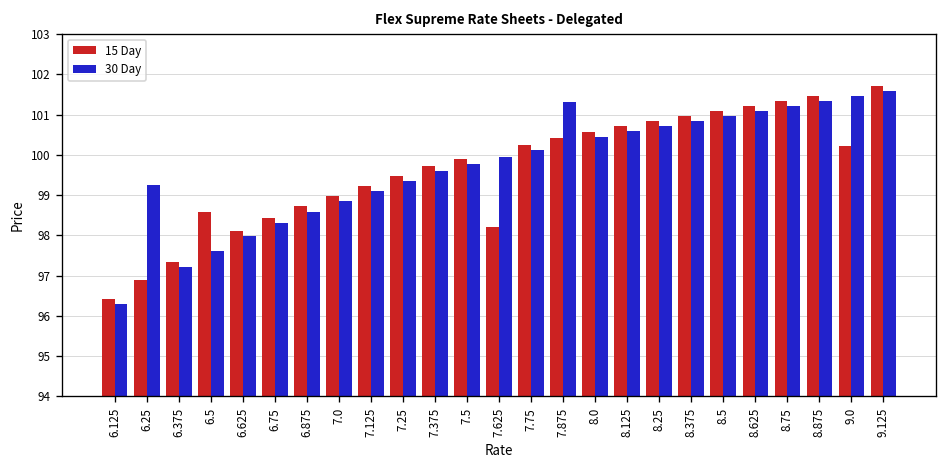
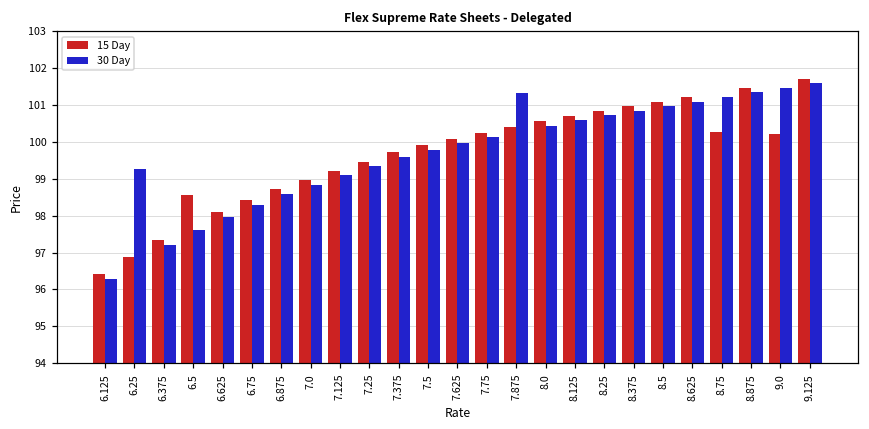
15 Day, 7.625: 98.2 -> 100.1
15 Day, 8.75: 101.3 -> 100.3
